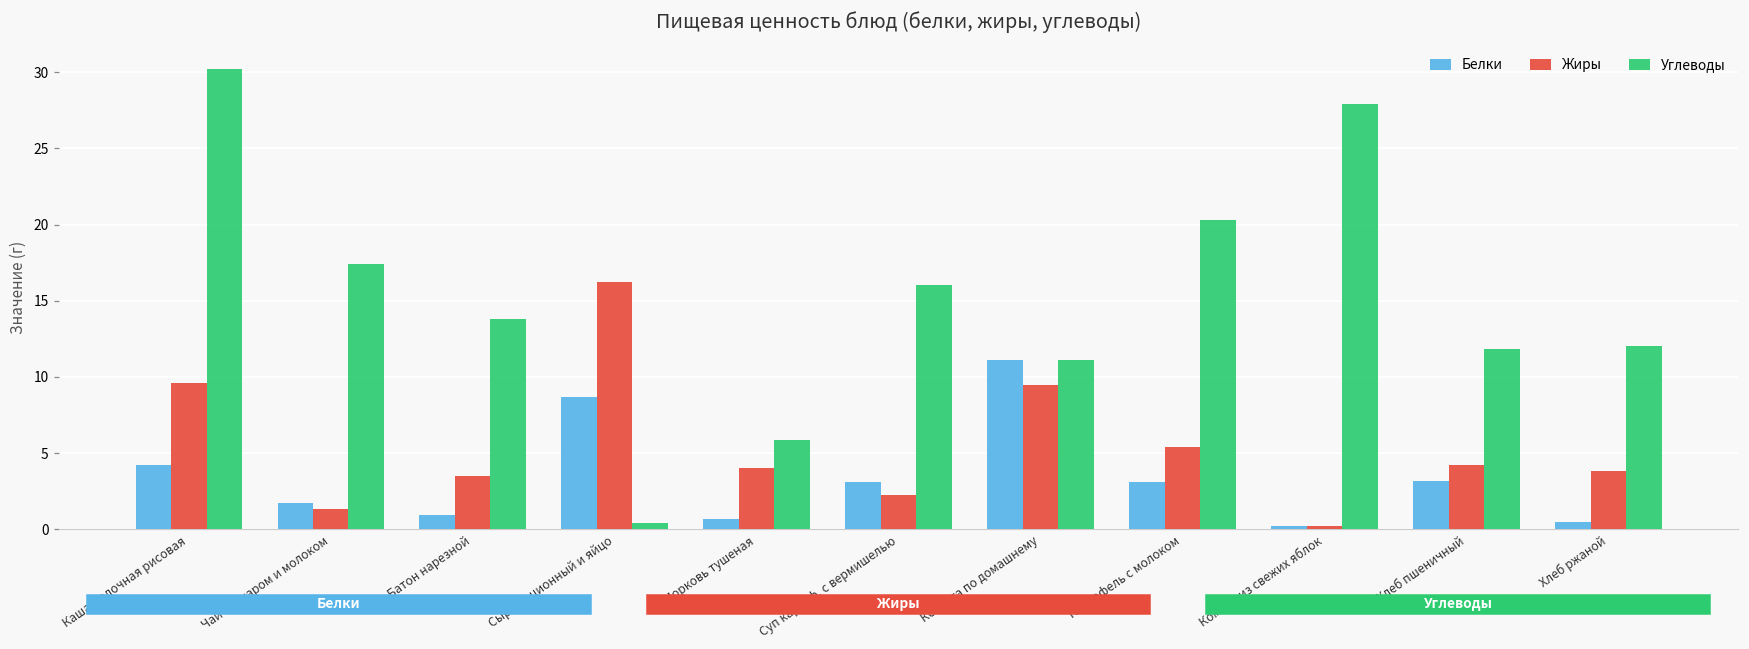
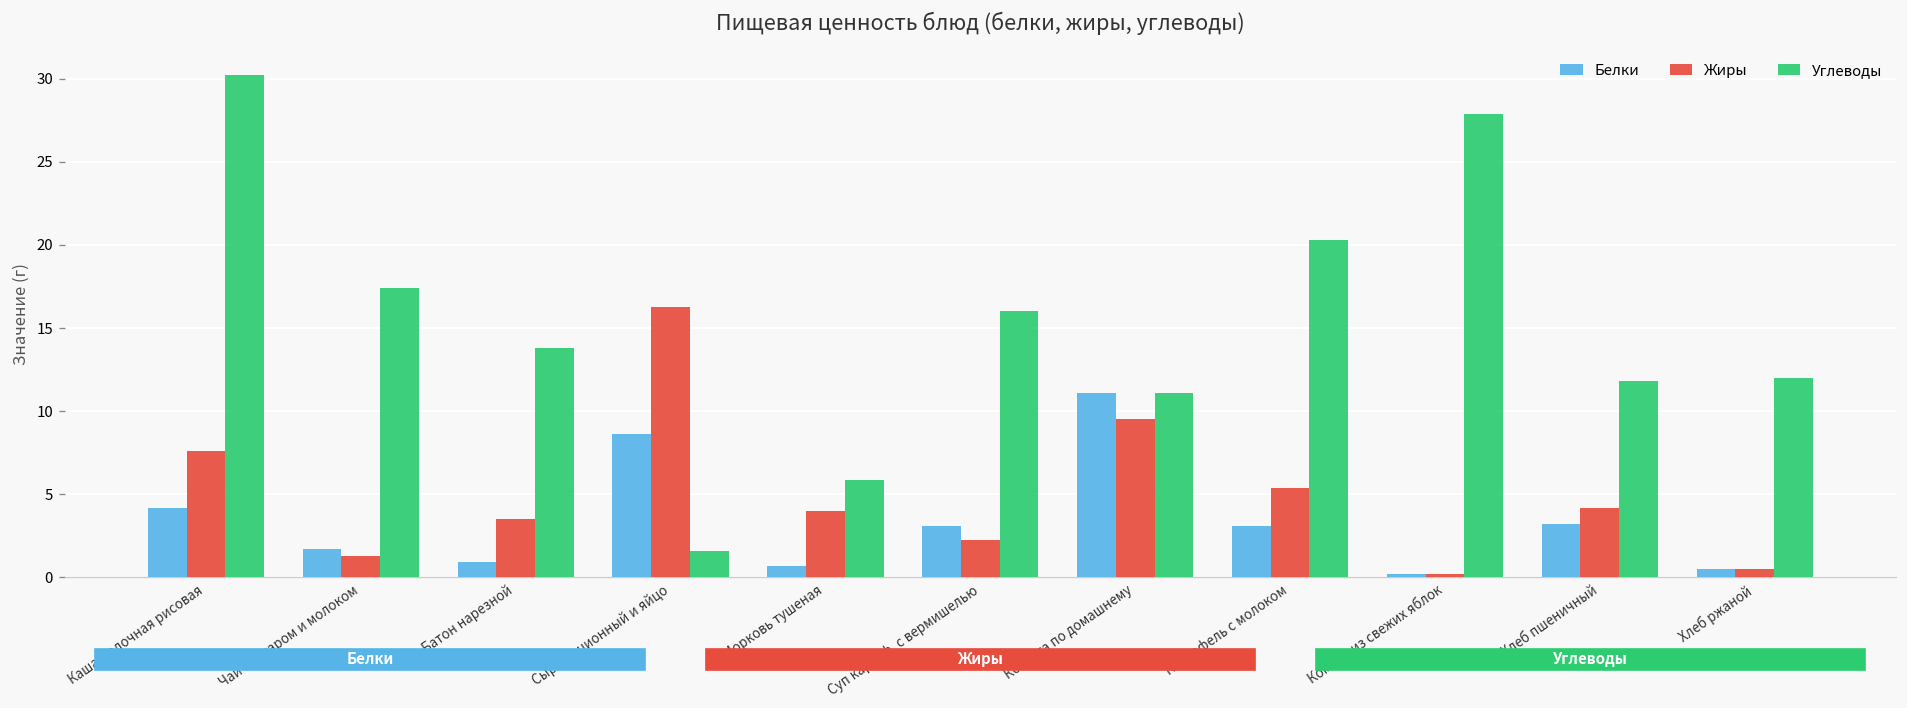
Жиры, Каша молочная рисовая: 9.6 -> 7.6
Углеводы, Сыр порционный и яйцо: 0.4 -> 1.6
Жиры, Хлеб ржаной: 3.8 -> 0.5
